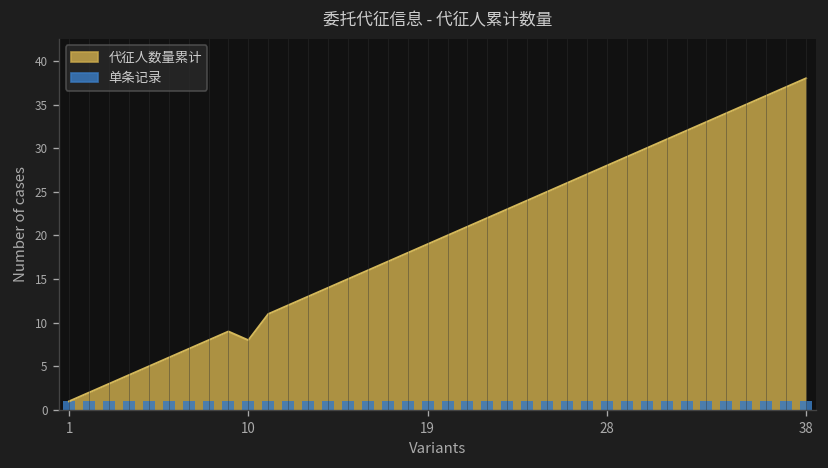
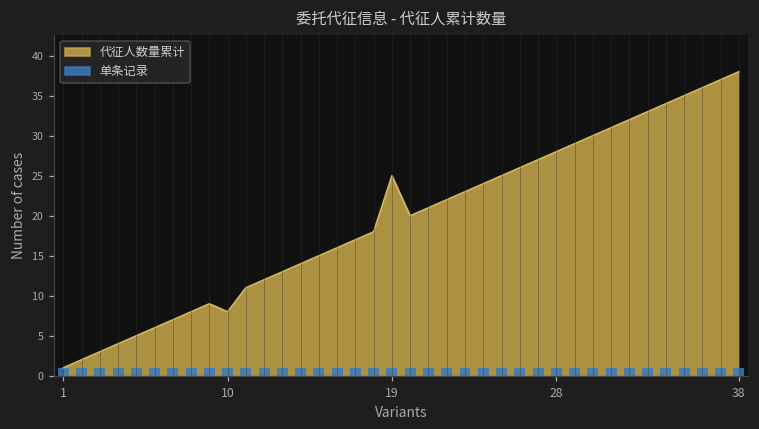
代征人数量累计, 19: 19 -> 25
